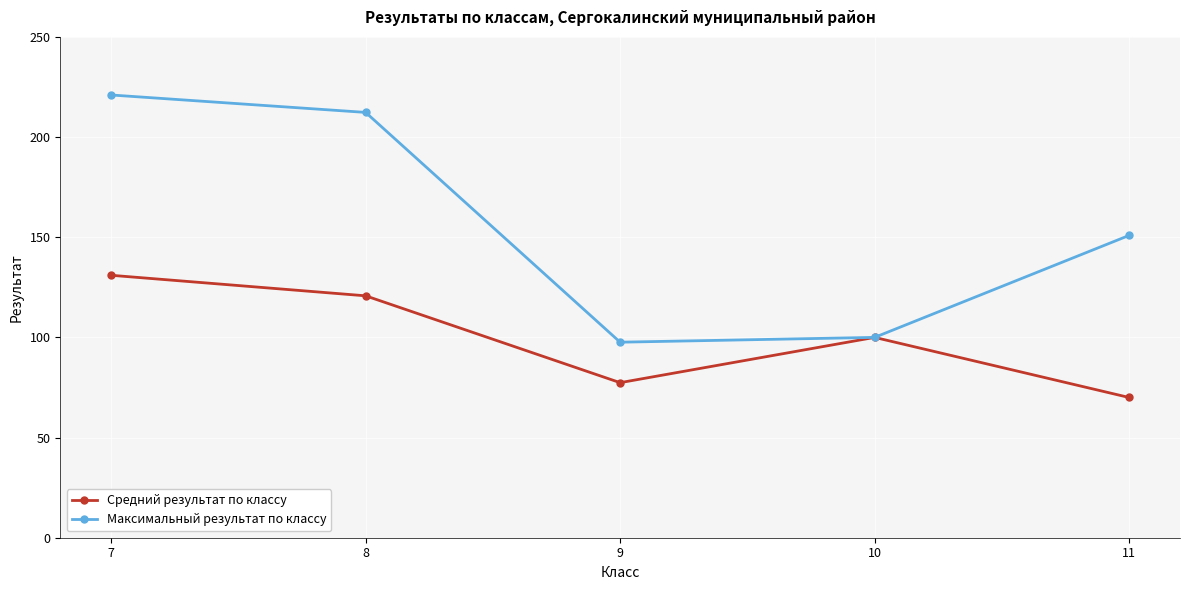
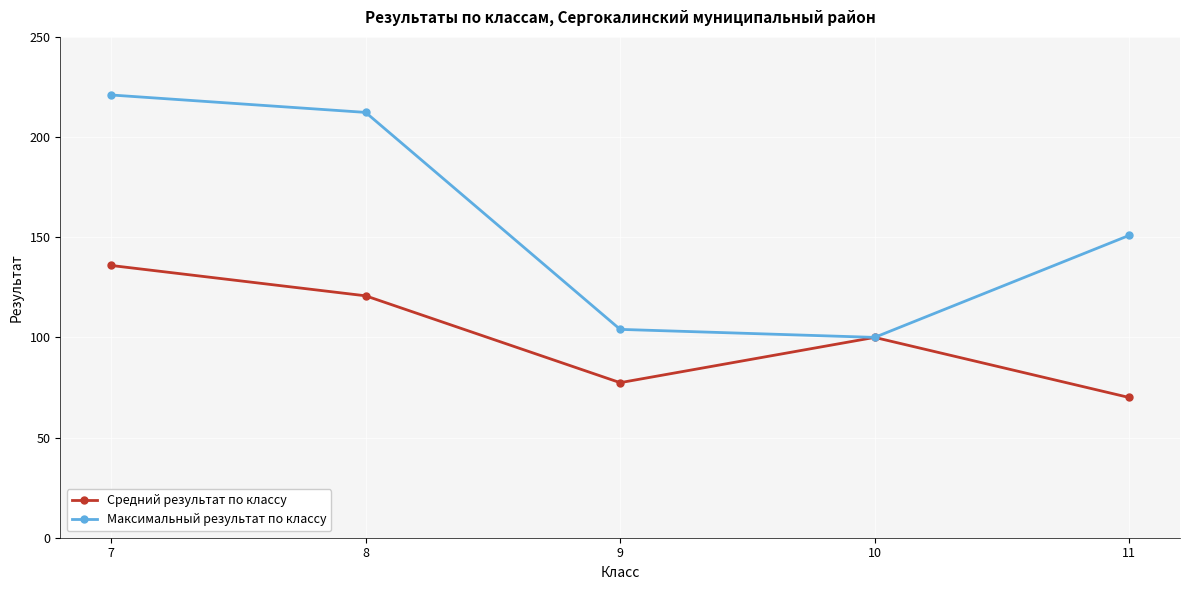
Средний результат по классу, 7: 131 -> 136
Максимальный результат по классу, 9: 98 -> 104
